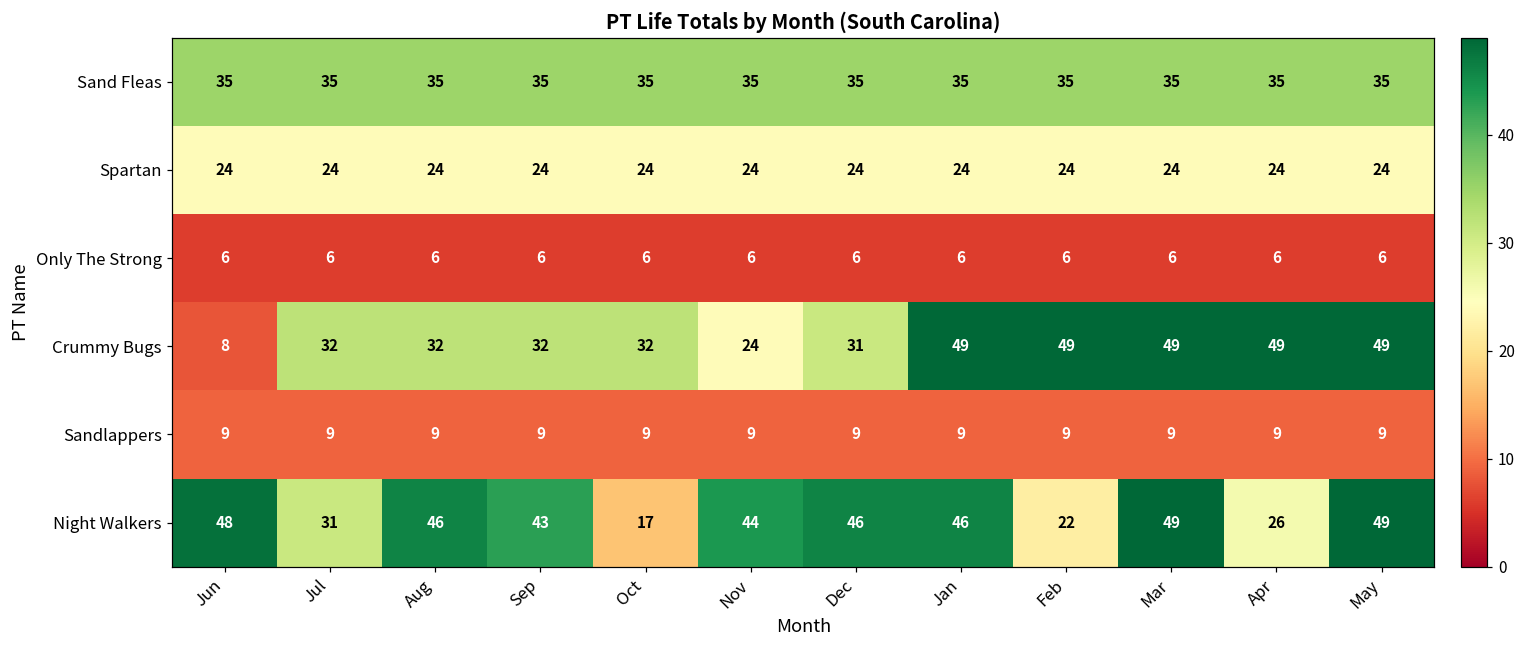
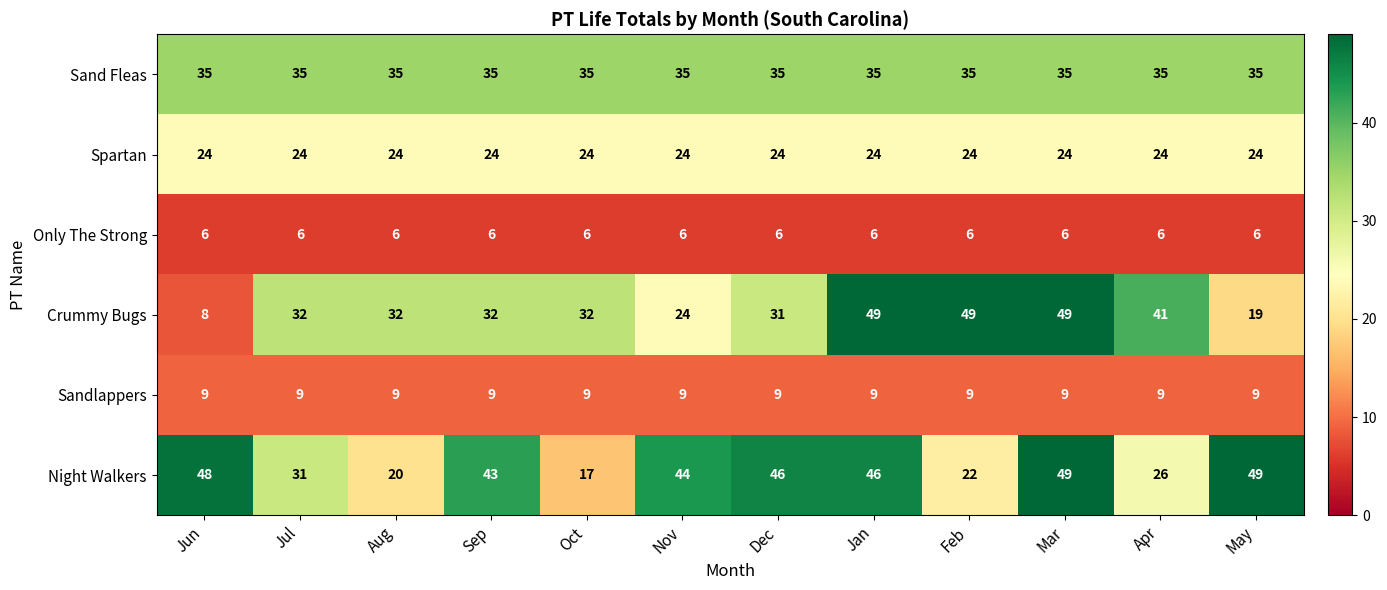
Crummy Bugs, Apr: 49 -> 41
Crummy Bugs, May: 49 -> 19
Night Walkers, Aug: 46 -> 20
